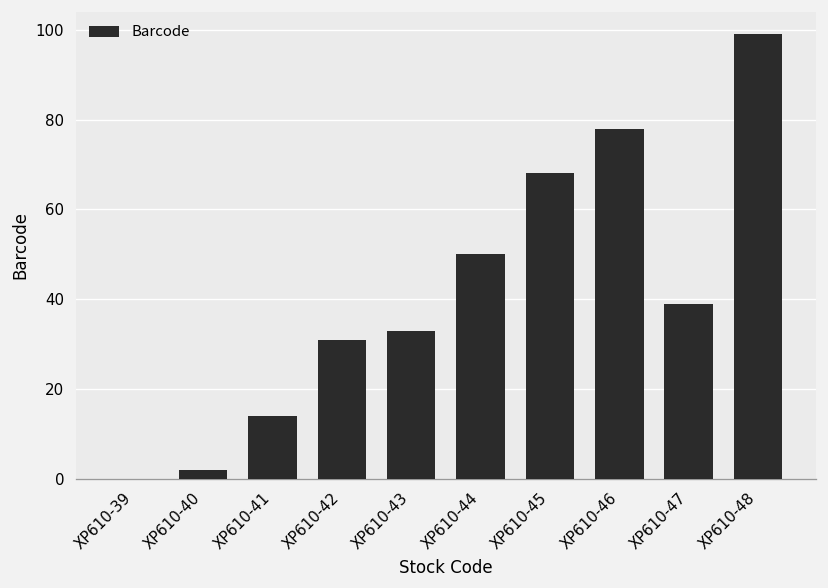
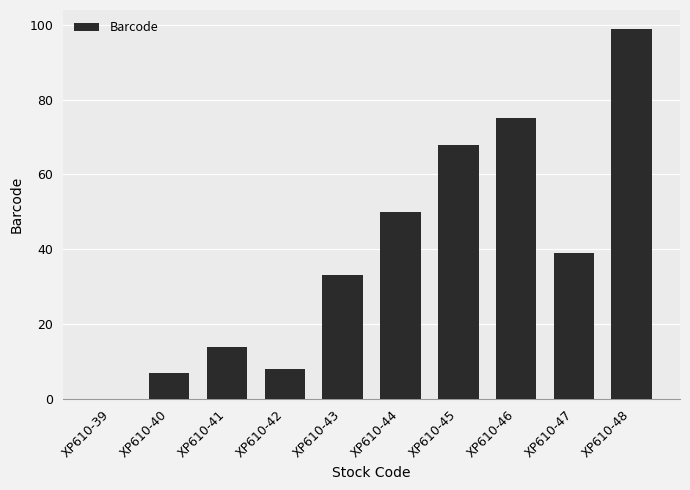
XP610-40: 2 -> 7
XP610-42: 31 -> 8
XP610-46: 78 -> 75
